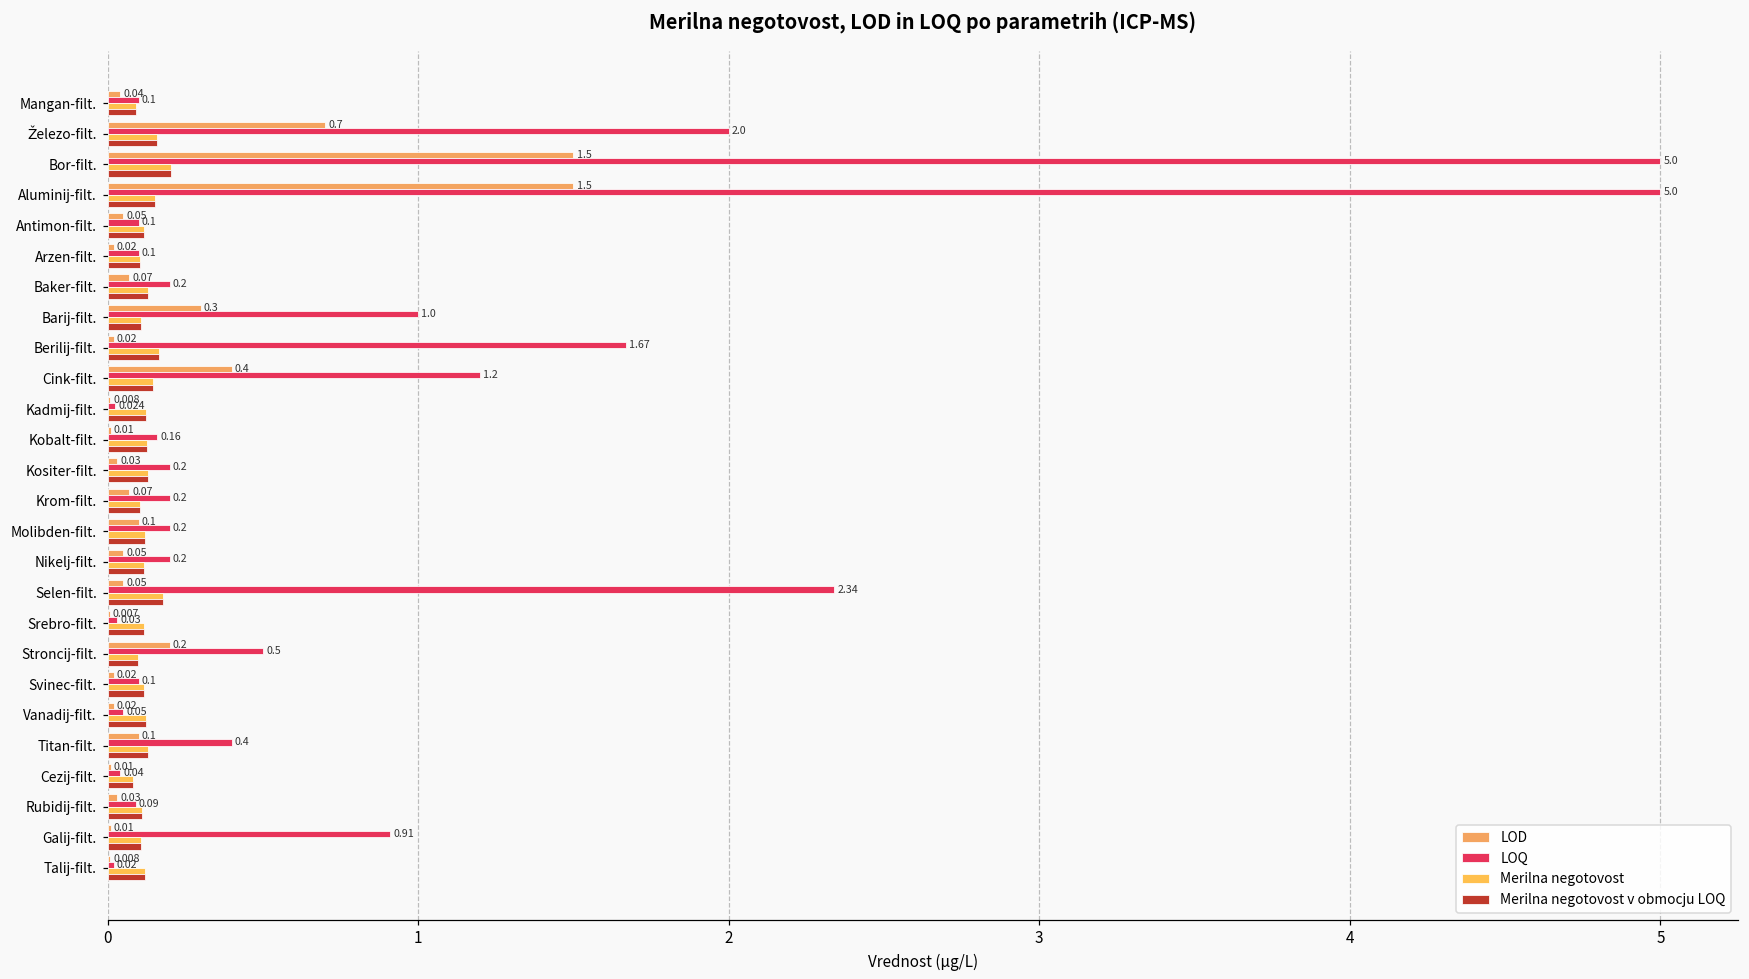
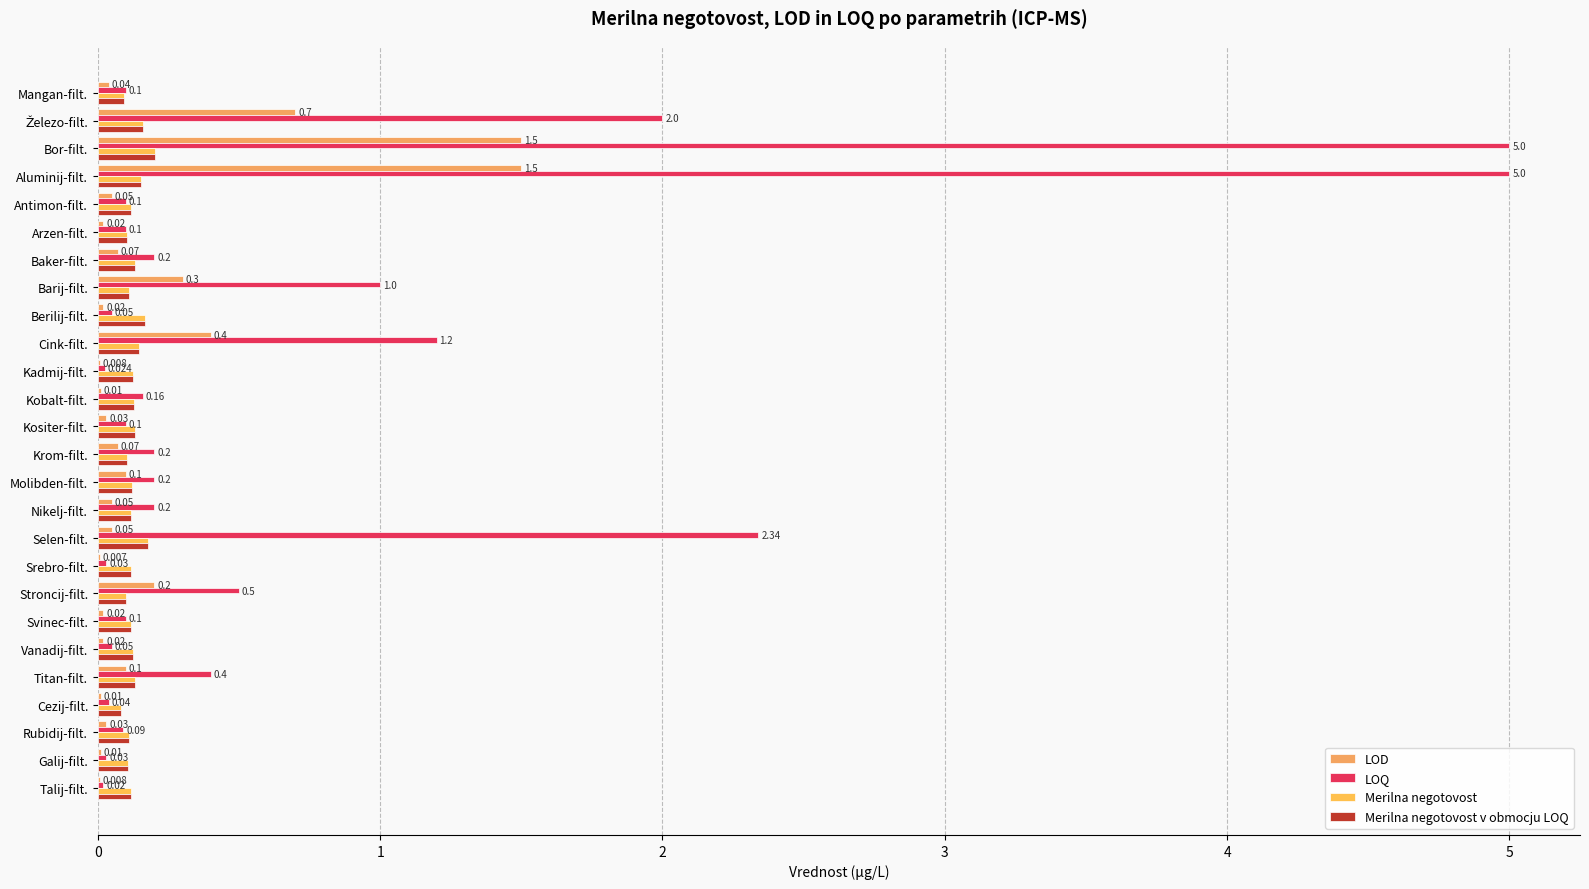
LOQ, Berilij-filt.: 1.67 -> 0.05
LOQ, Kositer-filt.: 0.2 -> 0.1
LOQ, Galij-filt.: 0.91 -> 0.03
